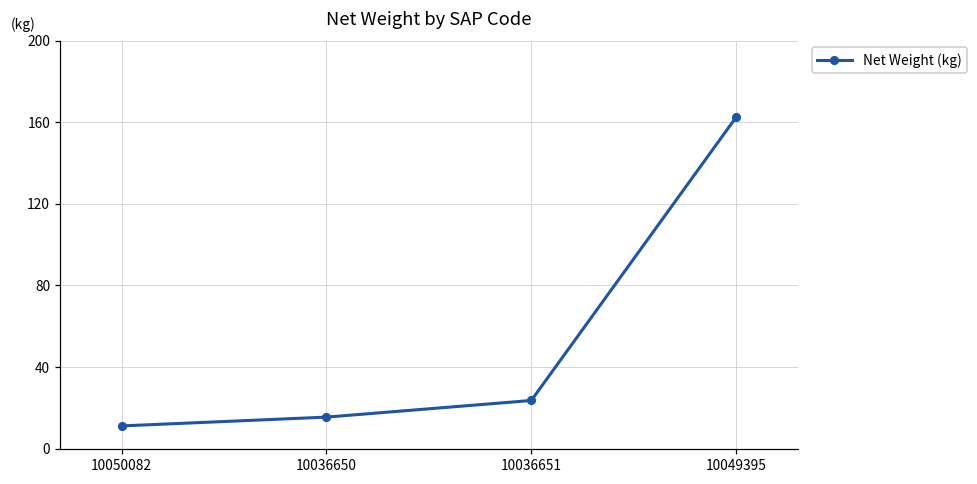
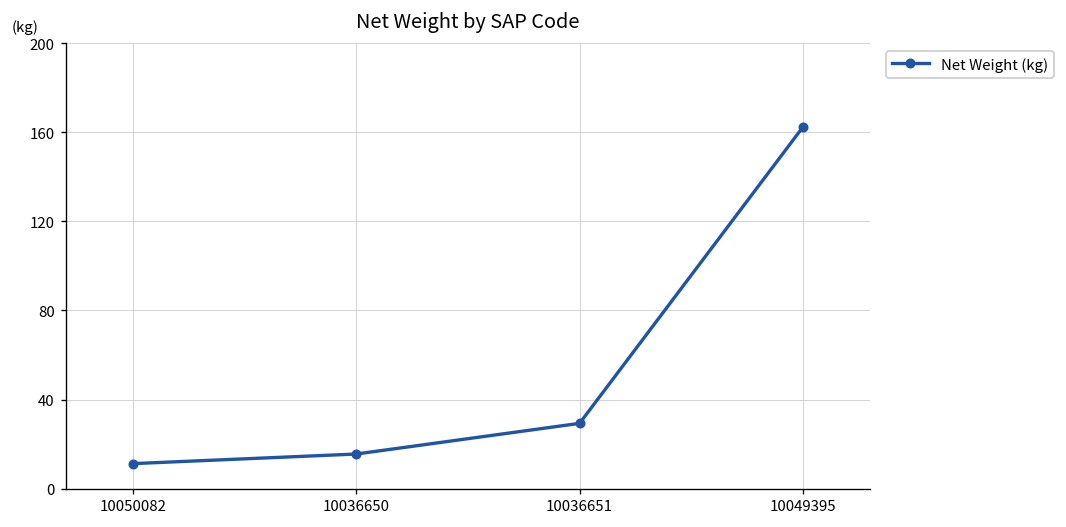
10036651: 24 -> 29
